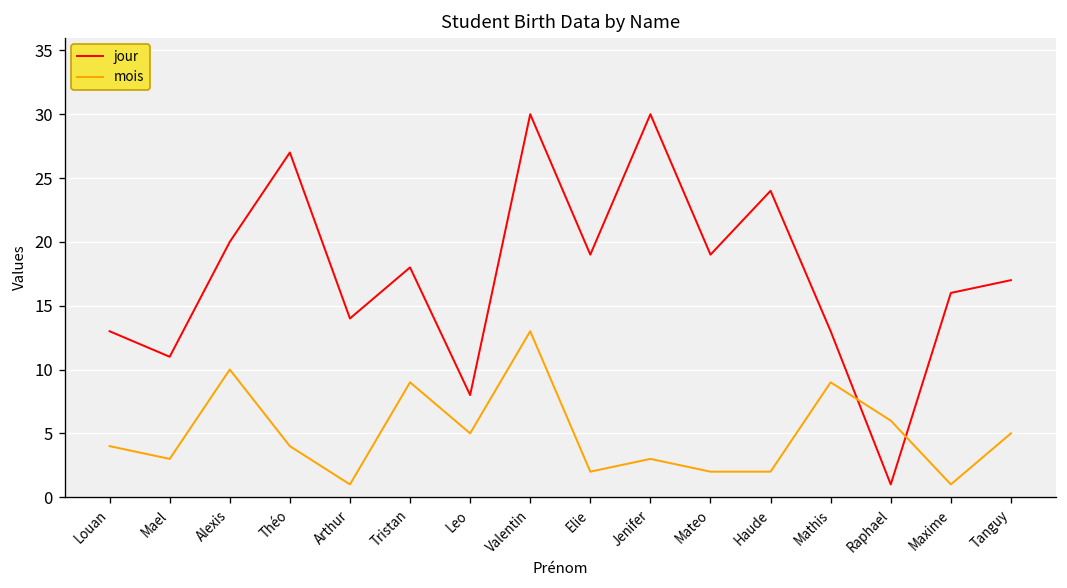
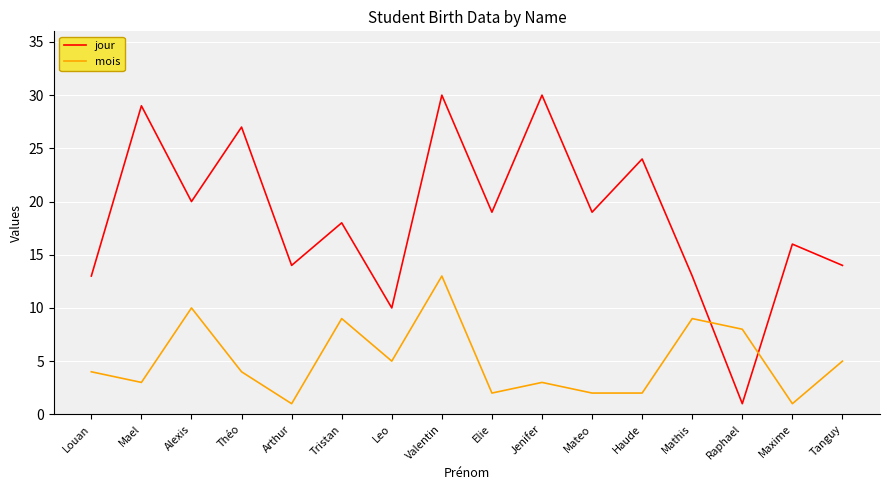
jour, Mael: 11 -> 29
jour, Leo: 8 -> 10
mois, Raphael: 6 -> 8
jour, Tanguy: 17 -> 14
